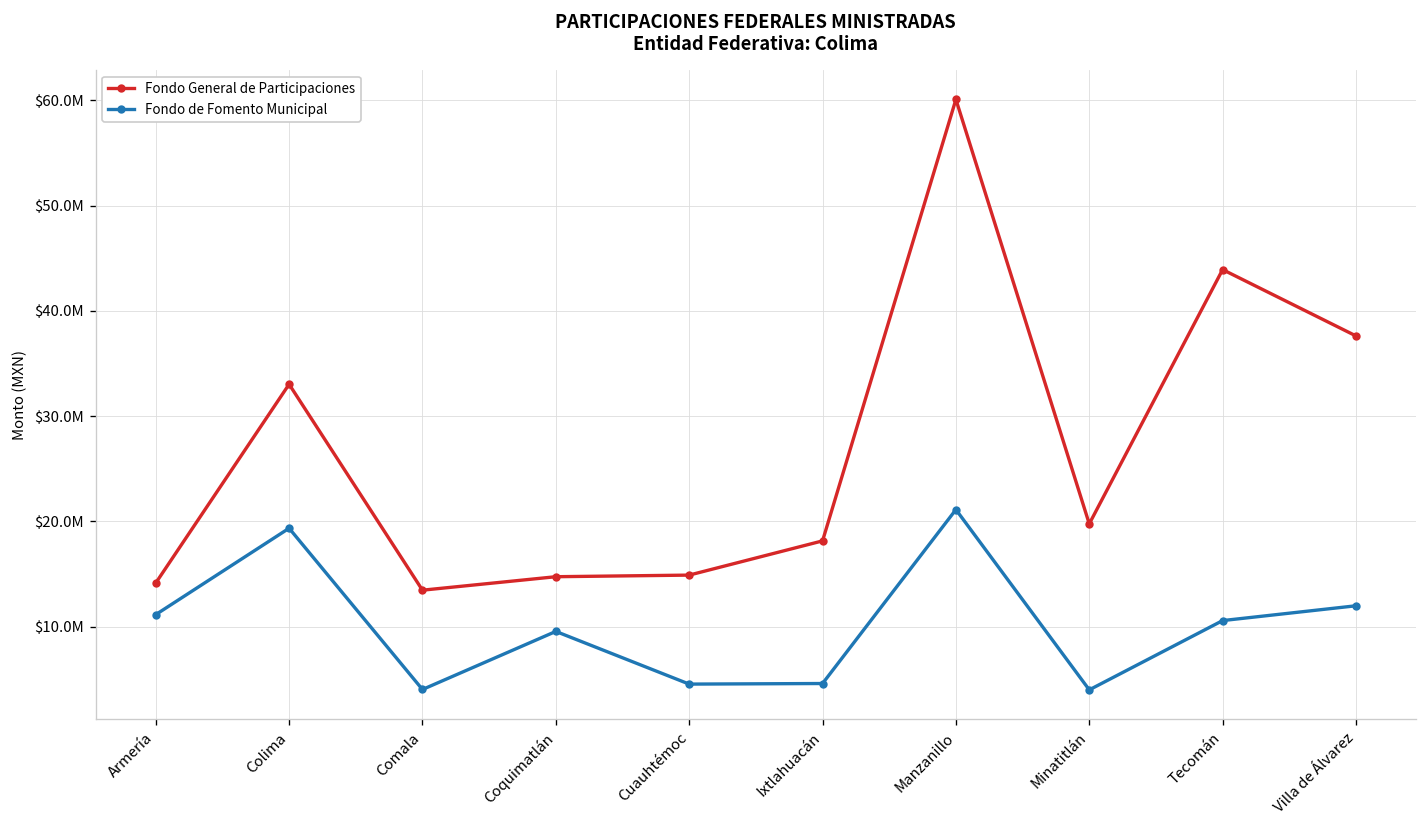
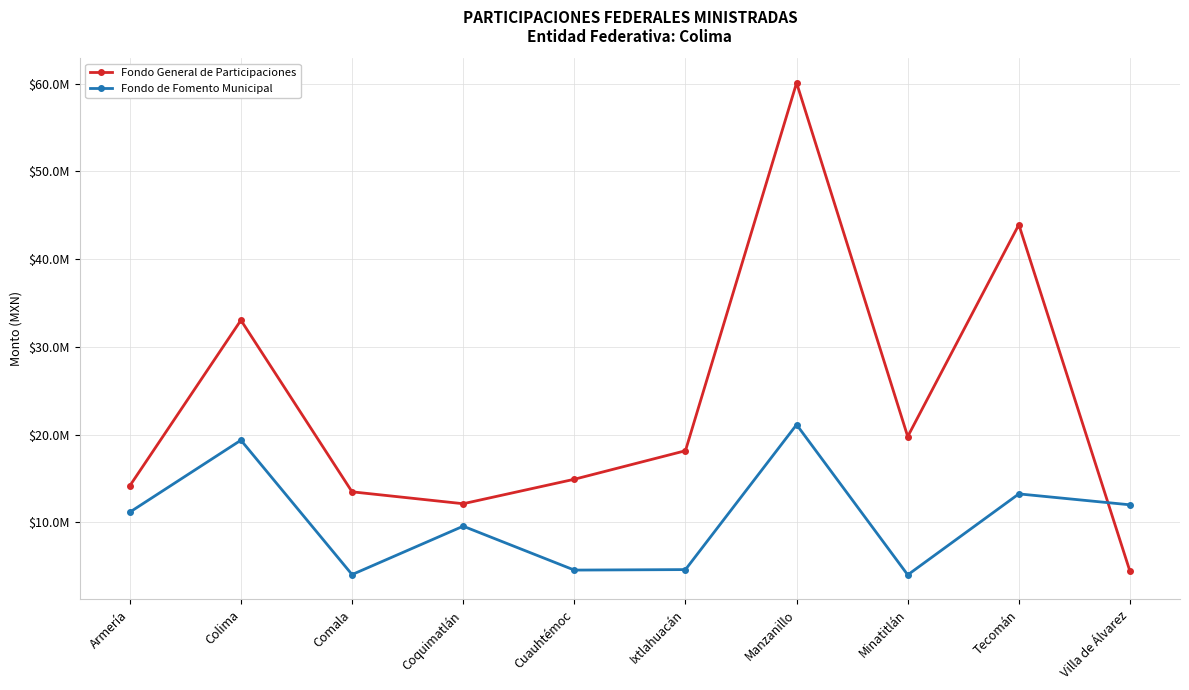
Fondo General de Participaciones, Coquimatlán: $15000000 -> $12000000
Fondo de Fomento Municipal, Tecomán: $11000000 -> $13000000
Fondo General de Participaciones, Villa de Álvarez: $38000000 -> $4000000
